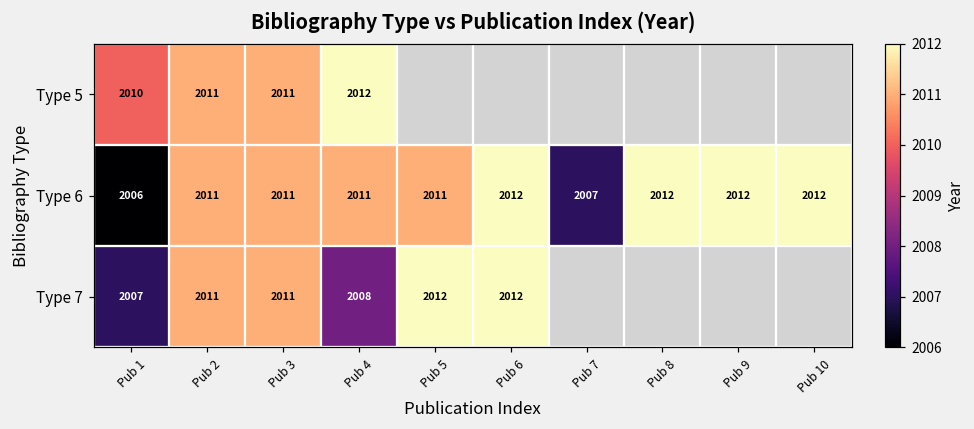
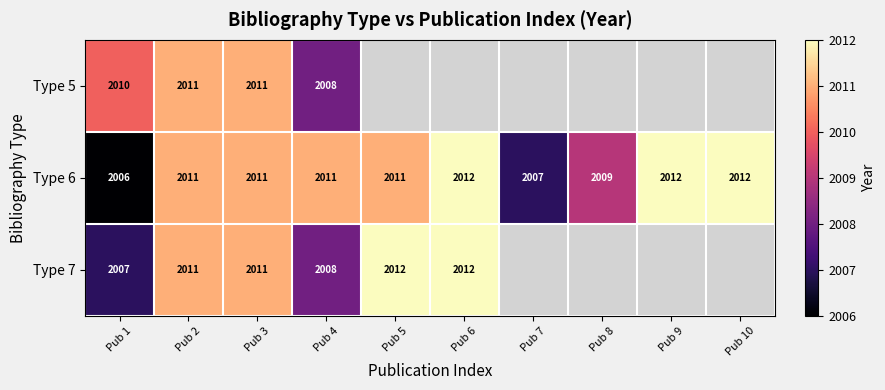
Type 5, Pub 4: 2012 -> 2008
Type 6, Pub 8: 2012 -> 2009
